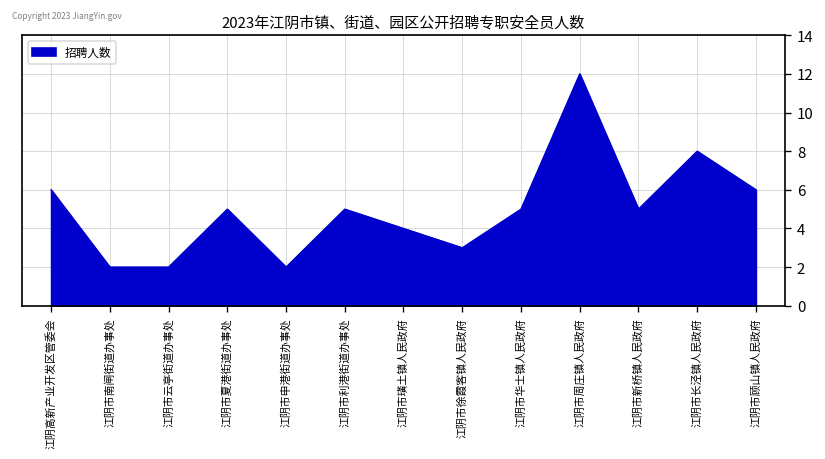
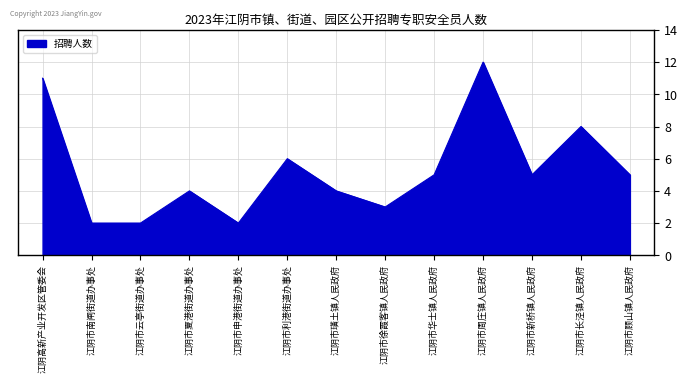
江阴高新产业开发区管委会: 6 -> 11
江阴市夏港街道办事处: 5 -> 4
江阴市利港街道办事处: 5 -> 6
江阴市顾山镇人民政府: 6 -> 5
